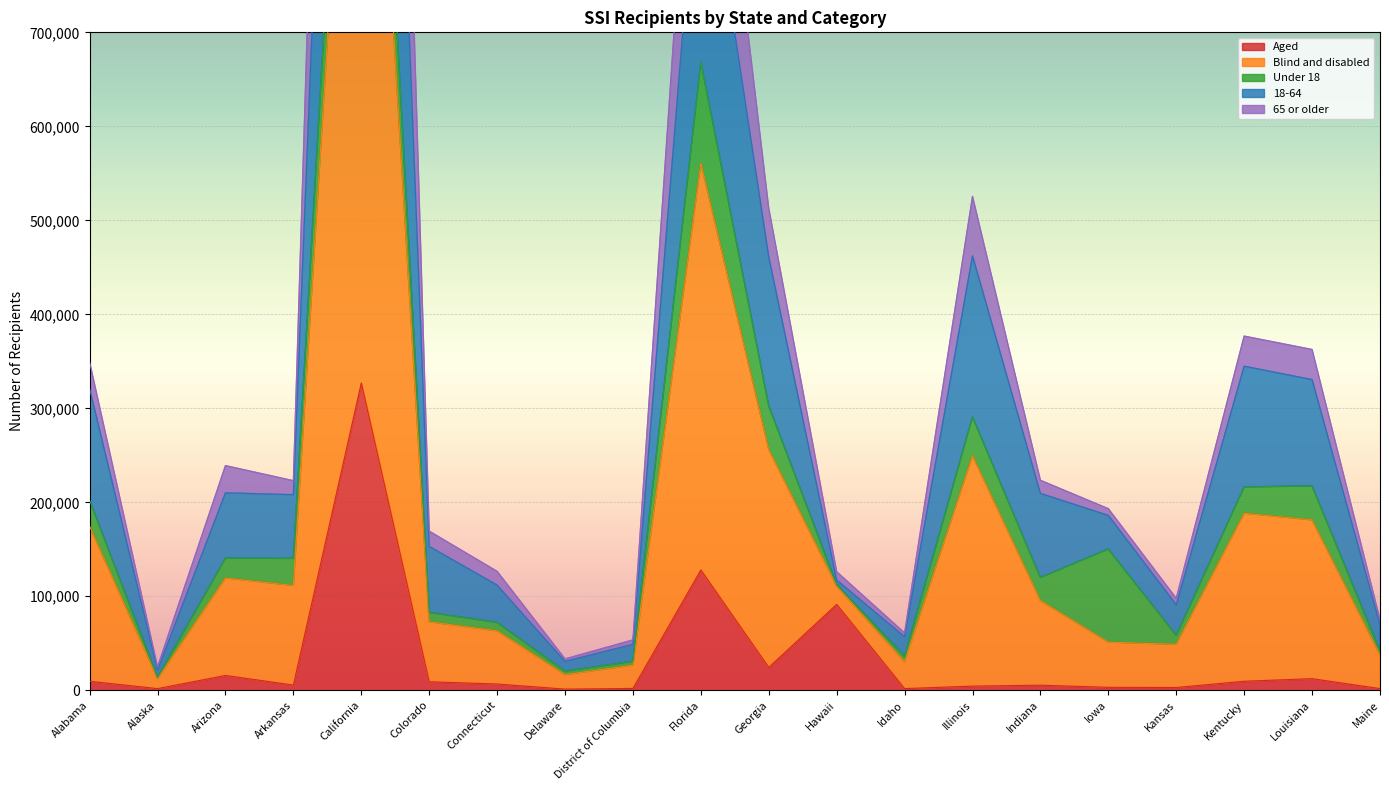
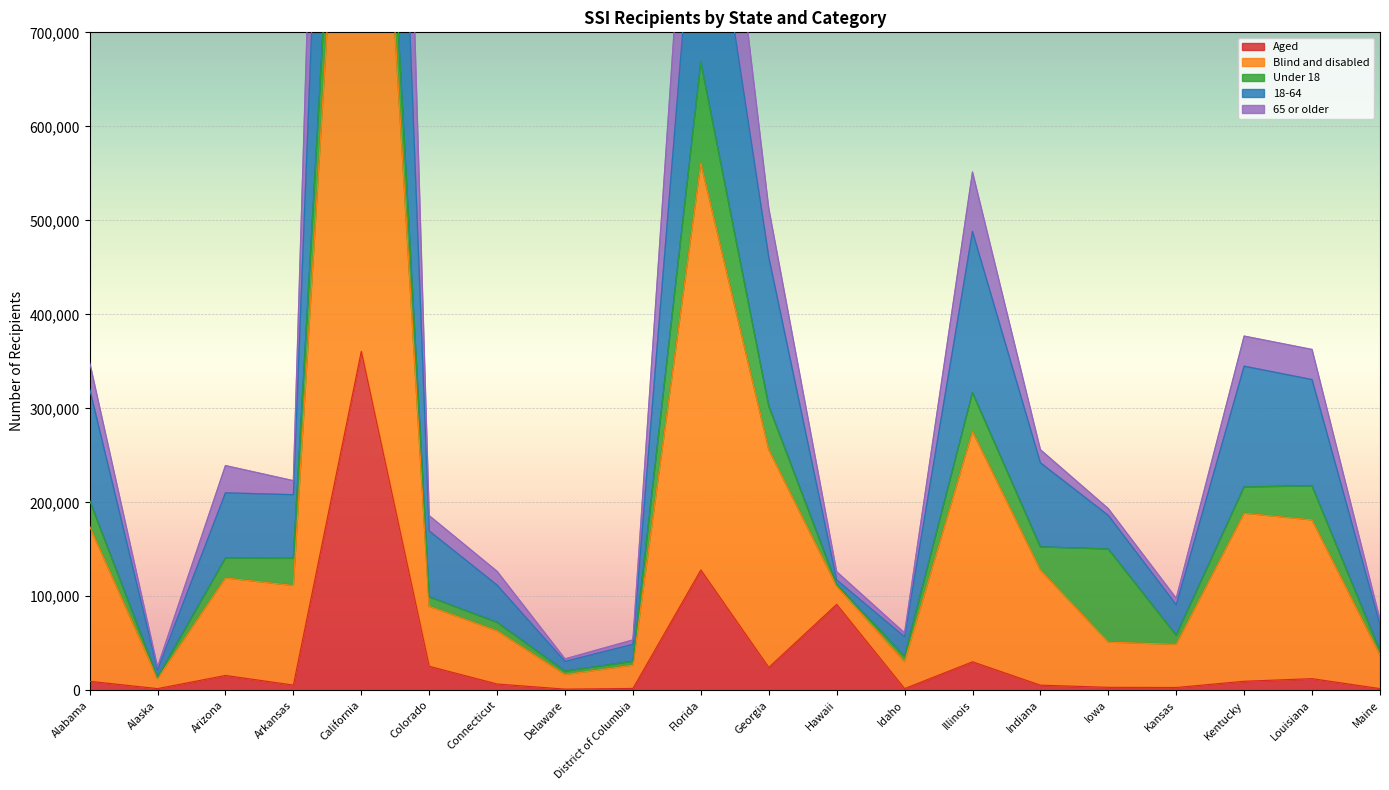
Aged, California: 330,000 -> 360,000
Aged, Colorado: 10,000 -> 30,000
Aged, Illinois: 0 -> 30,000
Blind and disabled, Indiana: 90,000 -> 120,000
